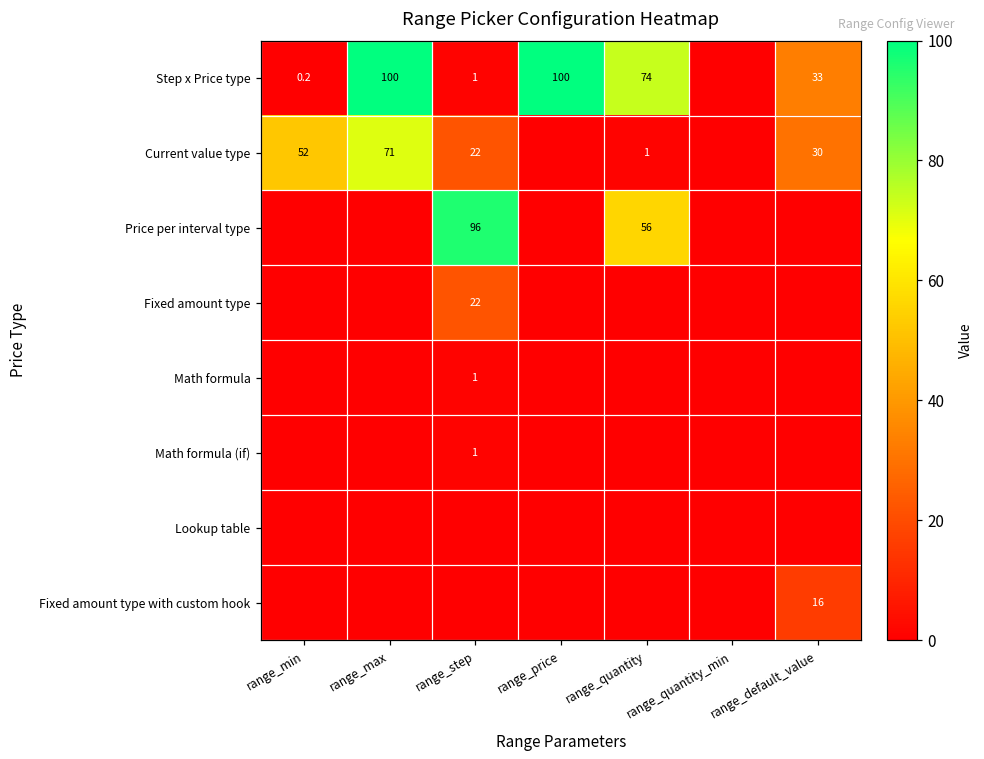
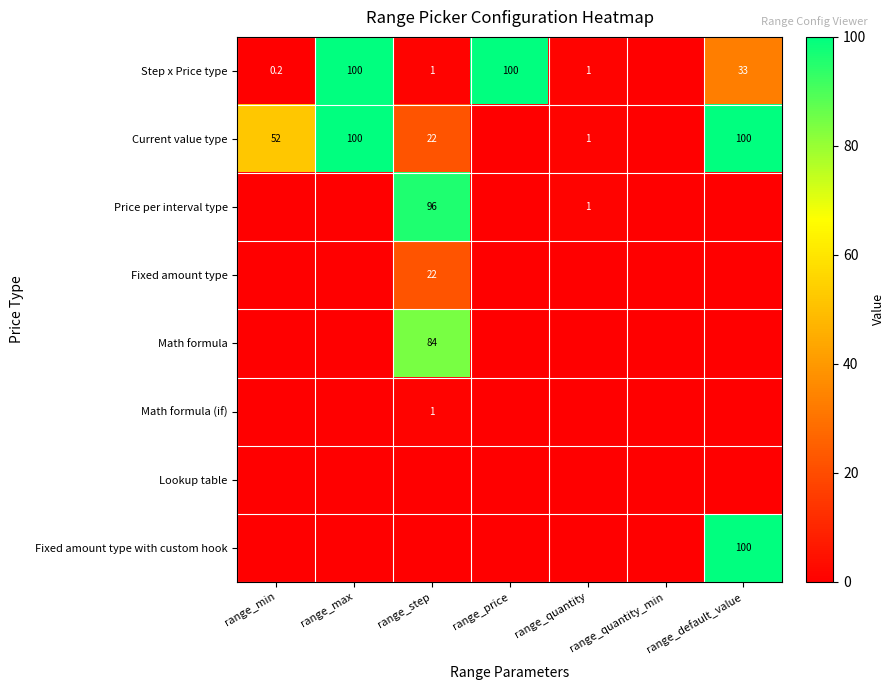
Step x Price type, range_quantity: 74 -> 1
Current value type, range_max: 71 -> 100
Current value type, range_default_value: 30 -> 100
Price per interval type, range_quantity: 56 -> 1
Math formula, range_step: 1 -> 84
Fixed amount type with custom hook, range_default_value: 16 -> 100
